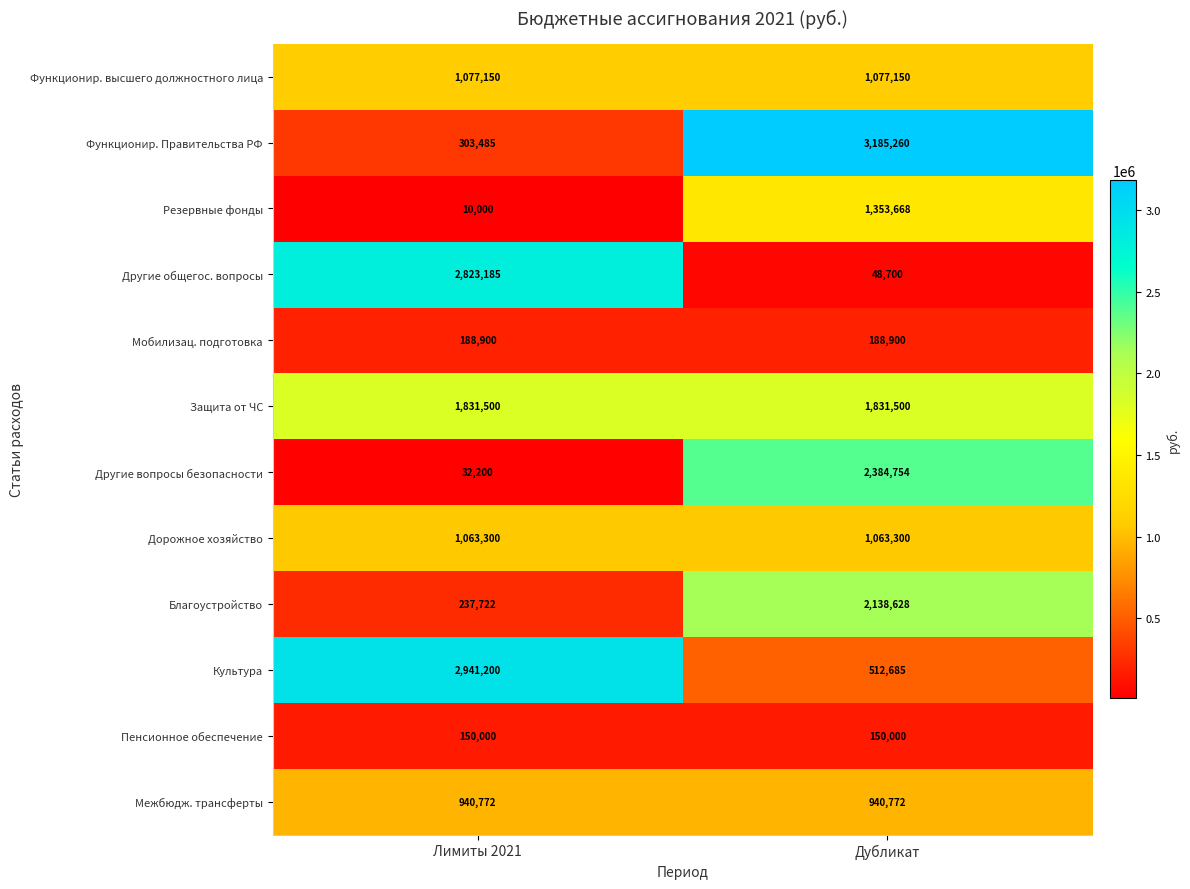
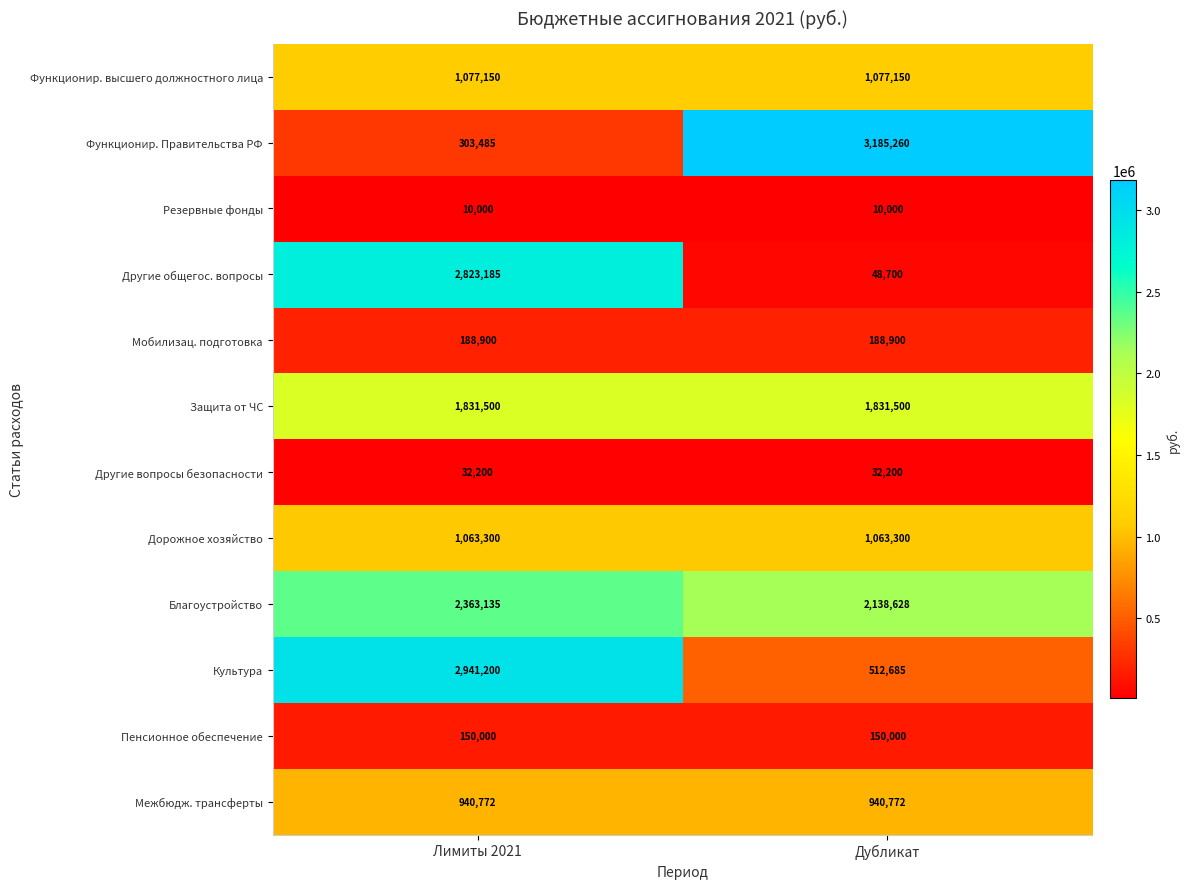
Резервные фонды, Дубликат: 1,353,668 -> 10,000
Другие вопросы безопасности, Дубликат: 2,384,754 -> 32,200
Благоустройство, Лимиты 2021: 237,722 -> 2,363,135
